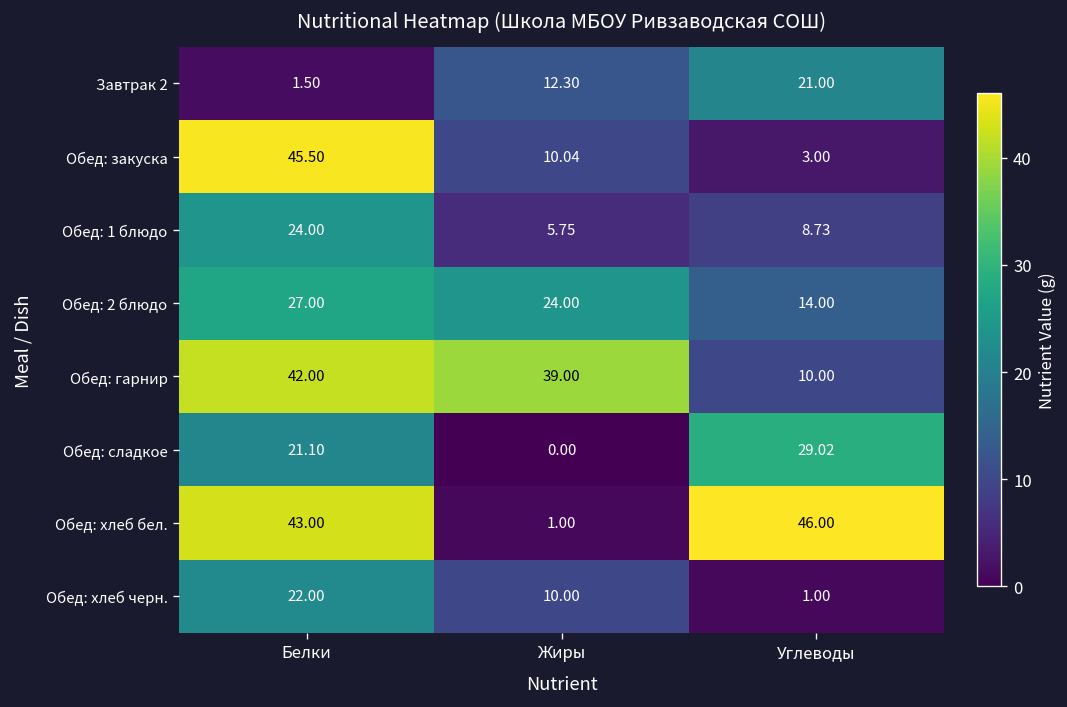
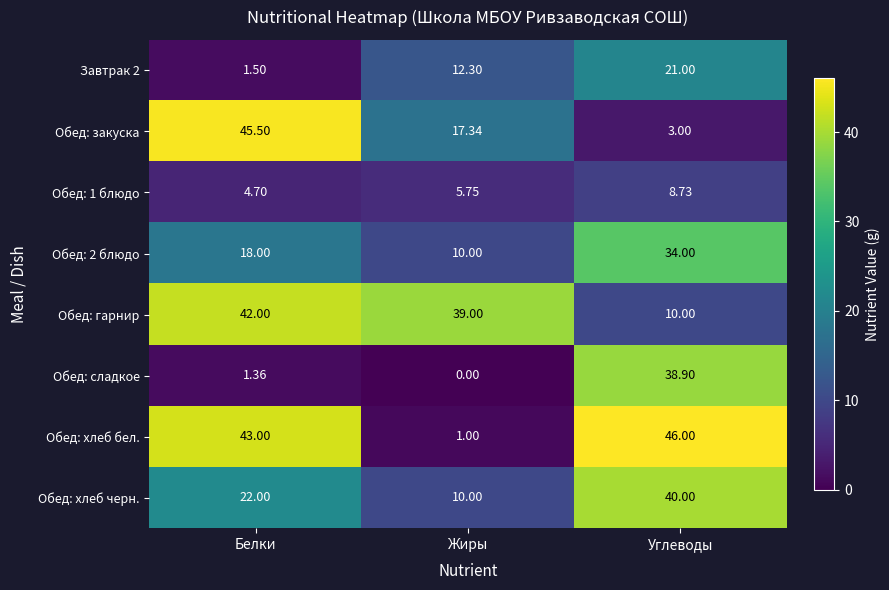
Обед: закуска, Жиры: 10.04 -> 17.34
Обед: 1 блюдо, Белки: 24.00 -> 4.70
Обед: 2 блюдо, Белки: 27.00 -> 18.00
Обед: 2 блюдо, Жиры: 24.00 -> 10.00
Обед: 2 блюдо, Углеводы: 14.00 -> 34.00
Обед: сладкое, Белки: 21.10 -> 1.36
Обед: сладкое, Углеводы: 29.02 -> 38.90
Обед: хлеб черн., Углеводы: 1.00 -> 40.00
